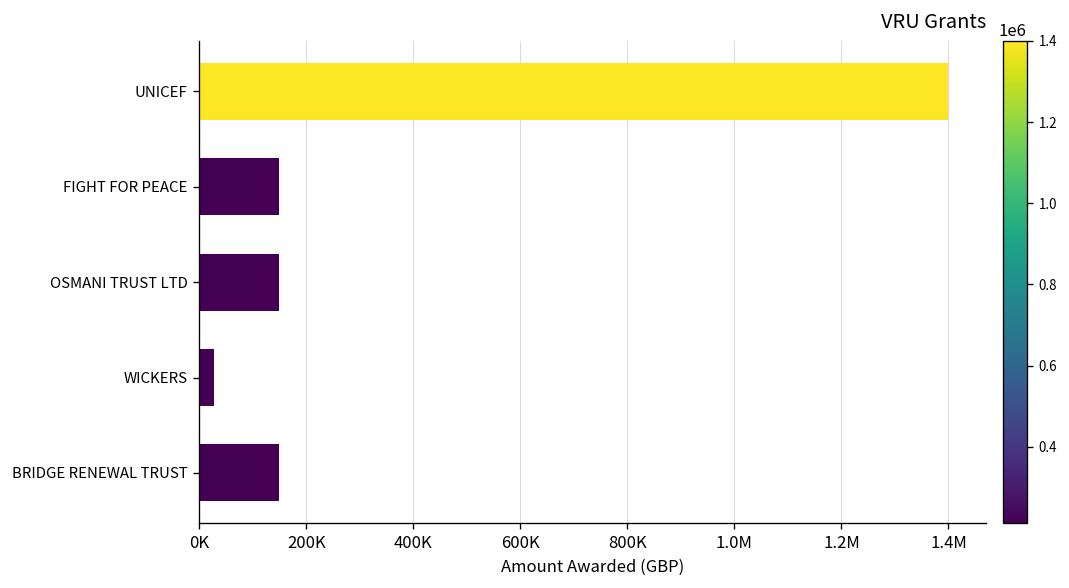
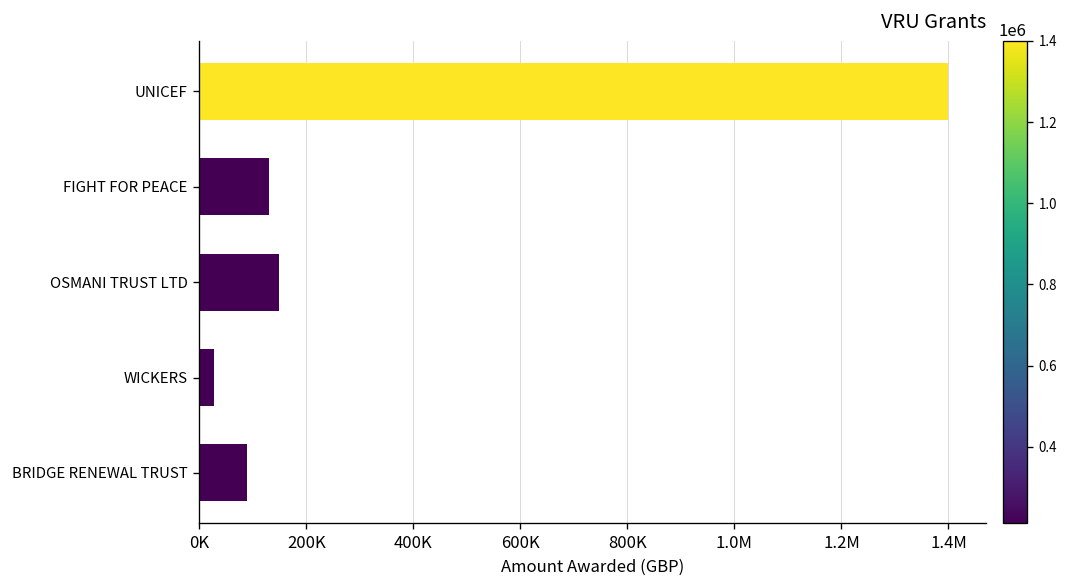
FIGHT FOR PEACE: 150000 -> 130000
BRIDGE RENEWAL TRUST: 150000 -> 90000
